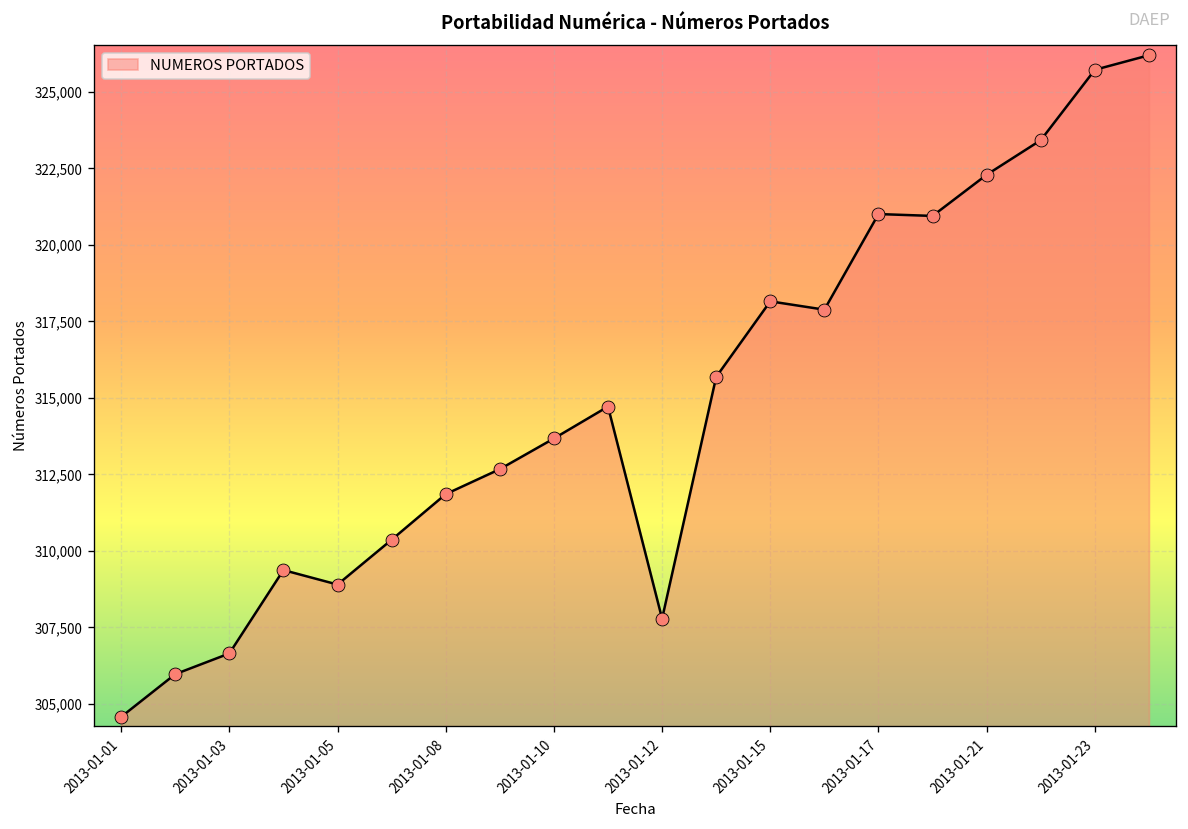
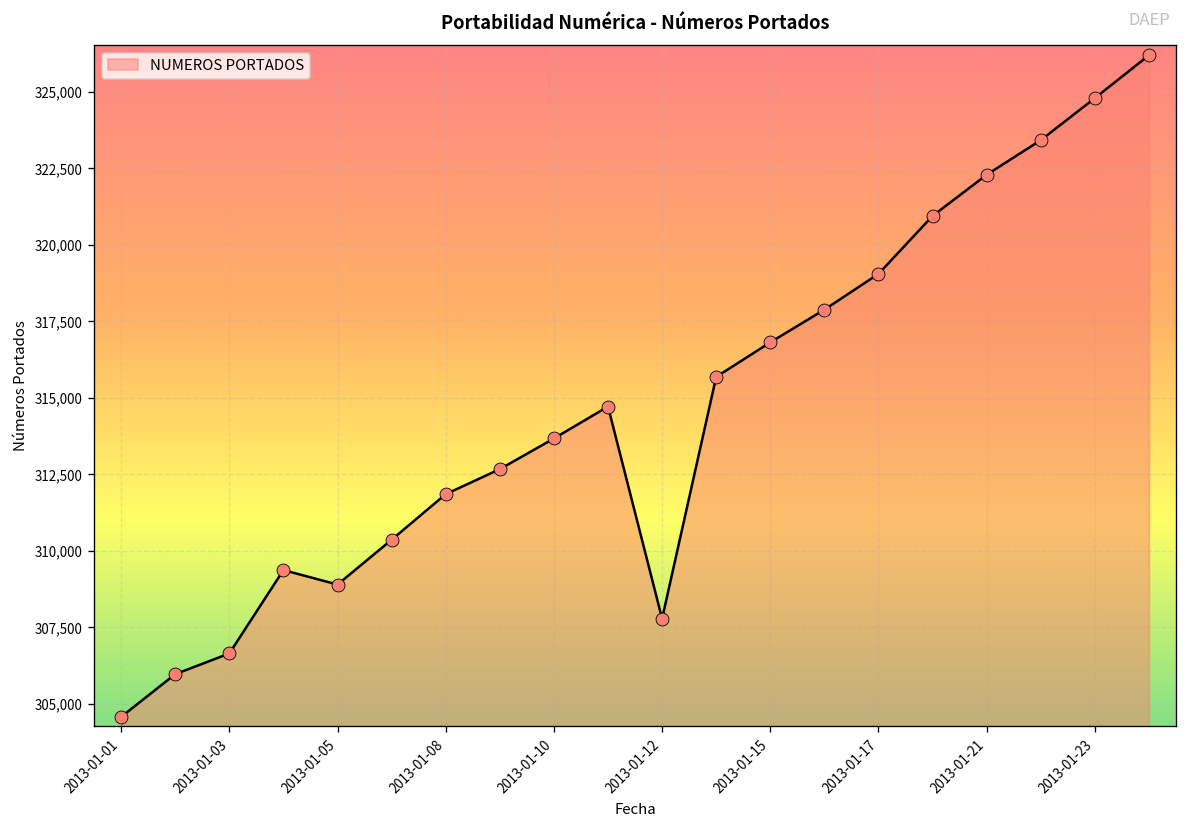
2013-01-15: 318,200 -> 316,800
2013-01-17: 321,000 -> 319,000
2013-01-23: 325,700 -> 324,800
